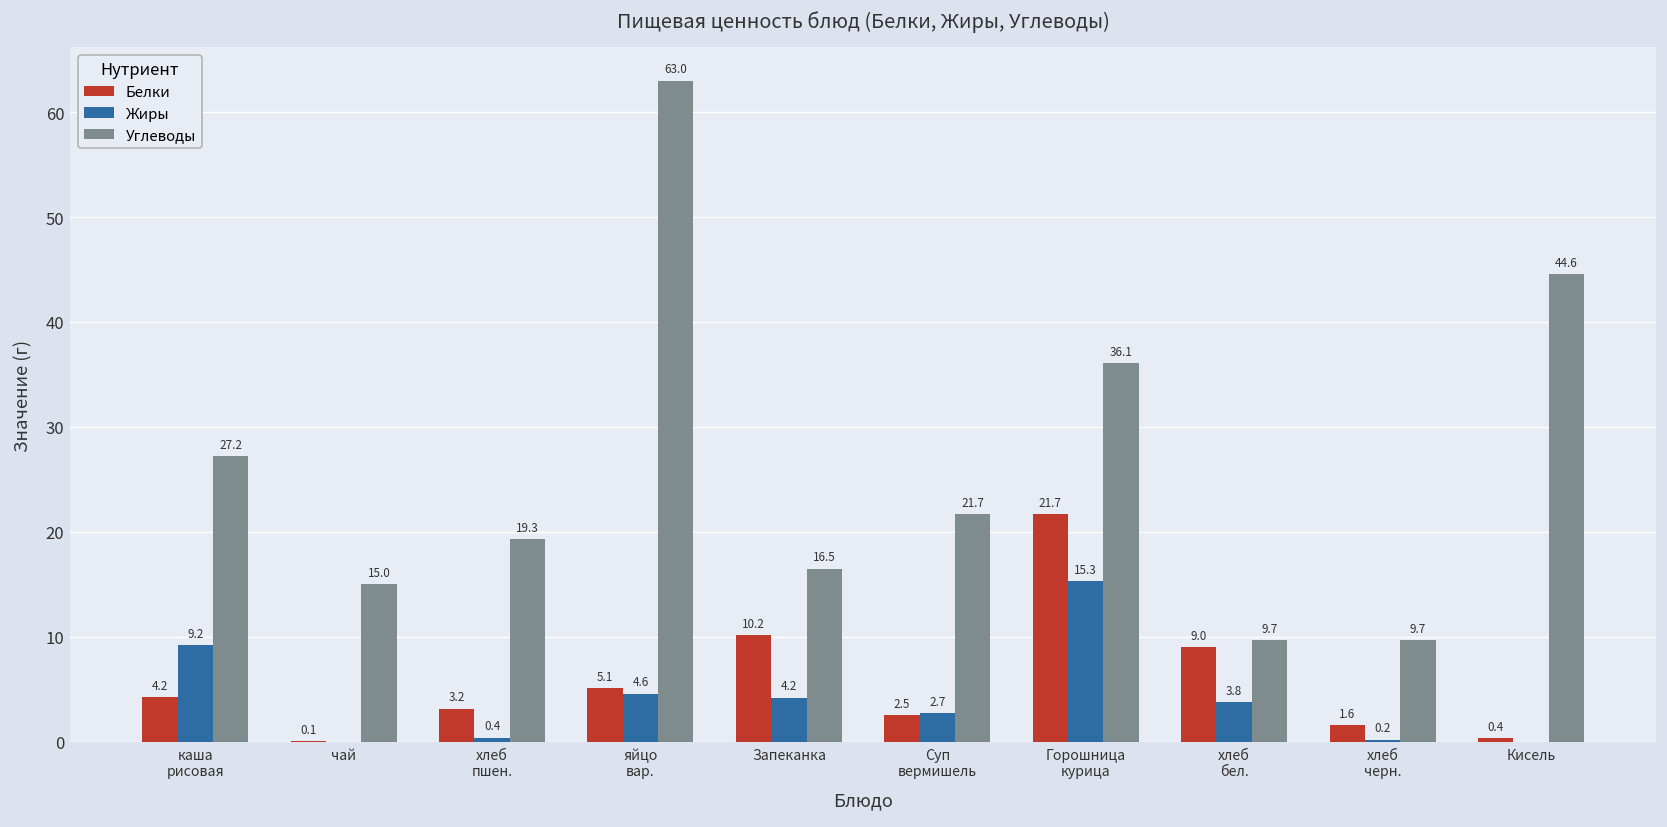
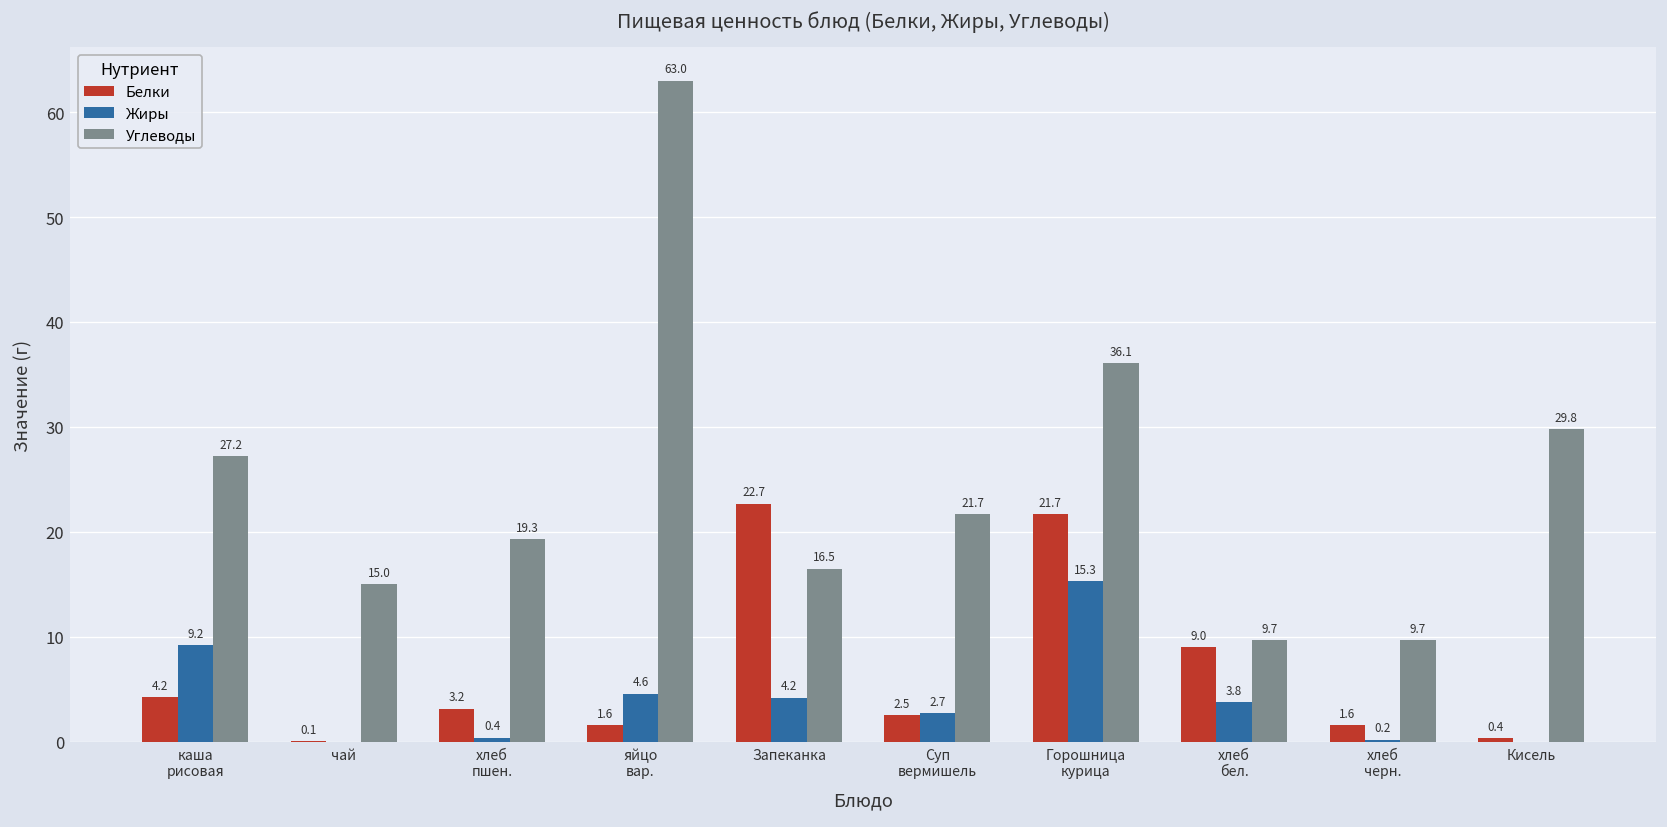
Белки, яйцо вар.: 5.1 -> 1.6
Белки, Запеканка: 10.2 -> 22.7
Углеводы, Кисель: 44.6 -> 29.8
